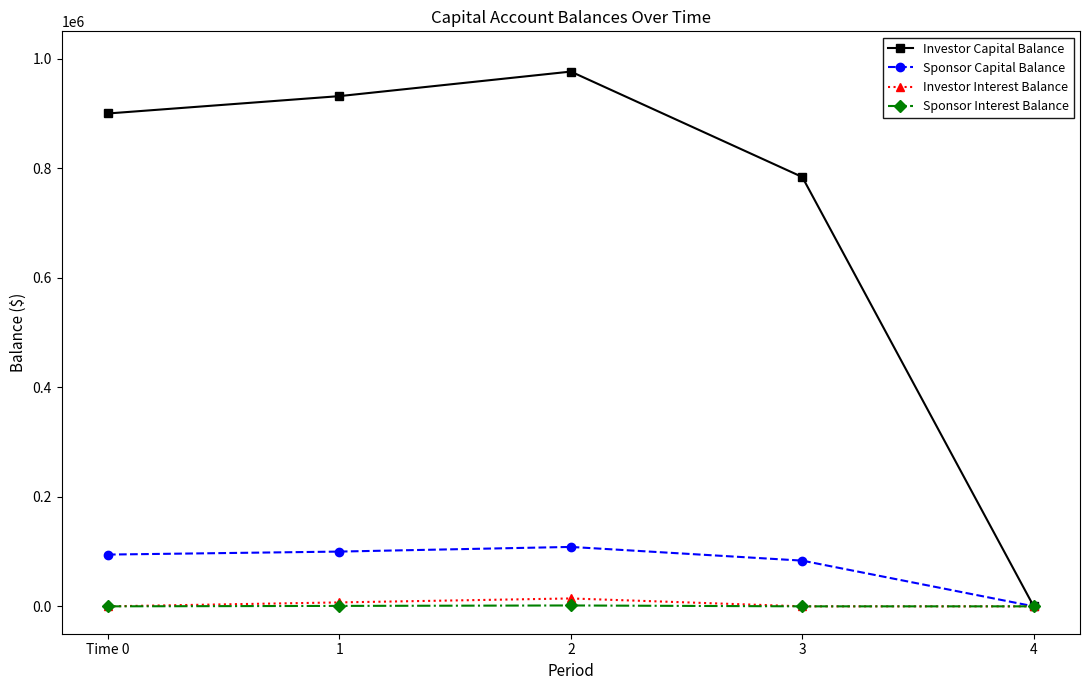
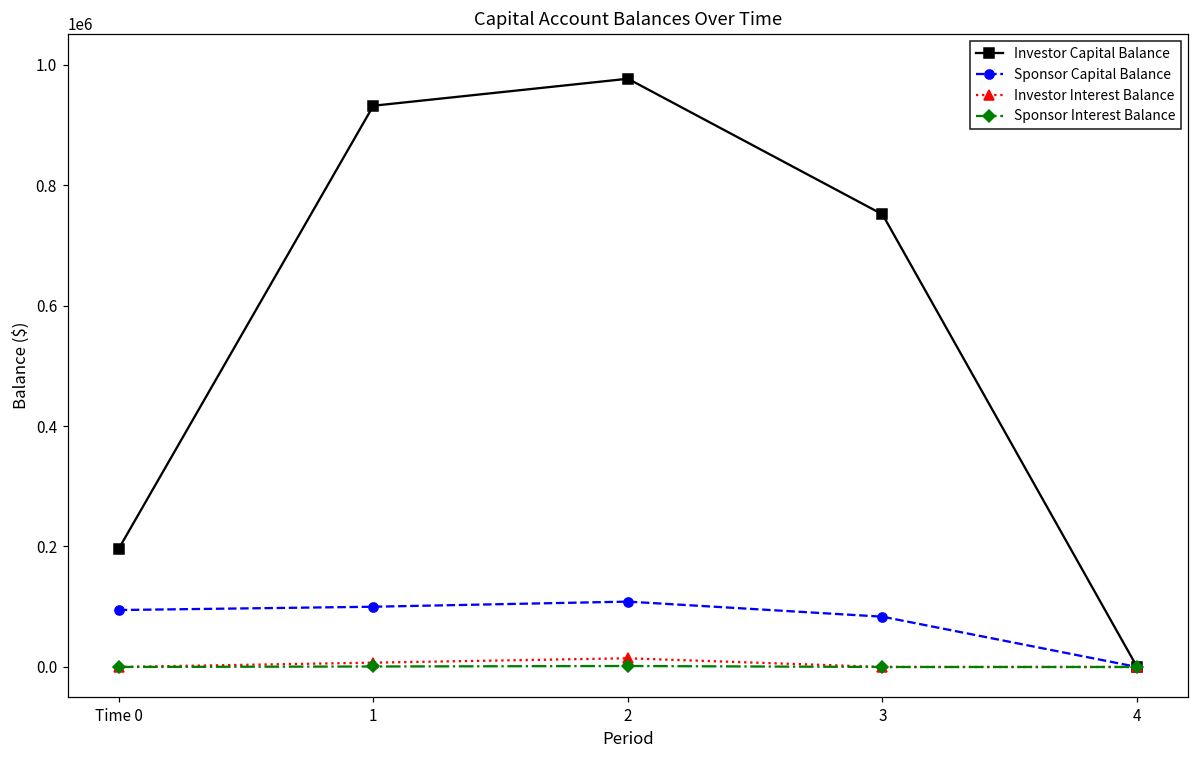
Investor Capital Balance, Time 0: 900000 -> 200000
Investor Capital Balance, 3: 780000 -> 750000
